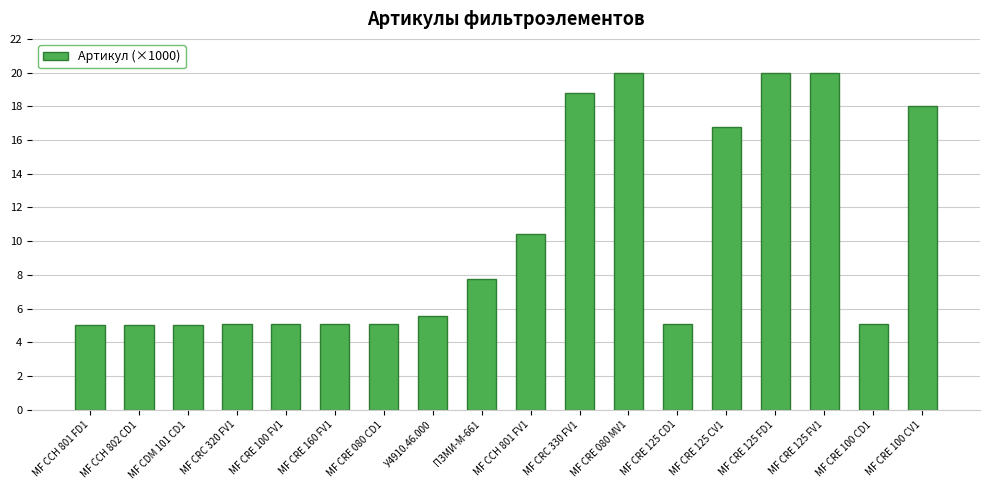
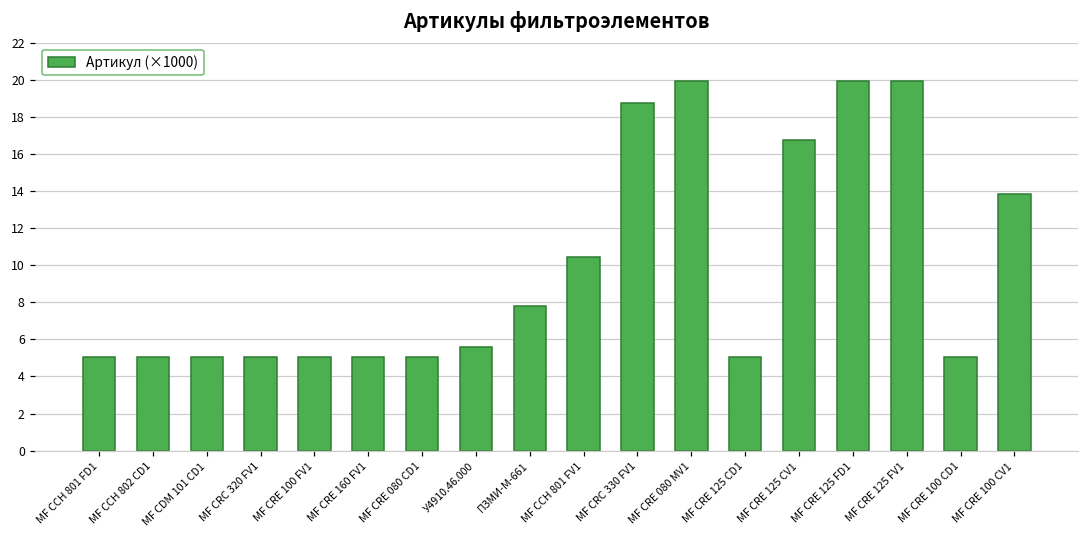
МF CRE 100 CV1: 18.0 -> 13.8
